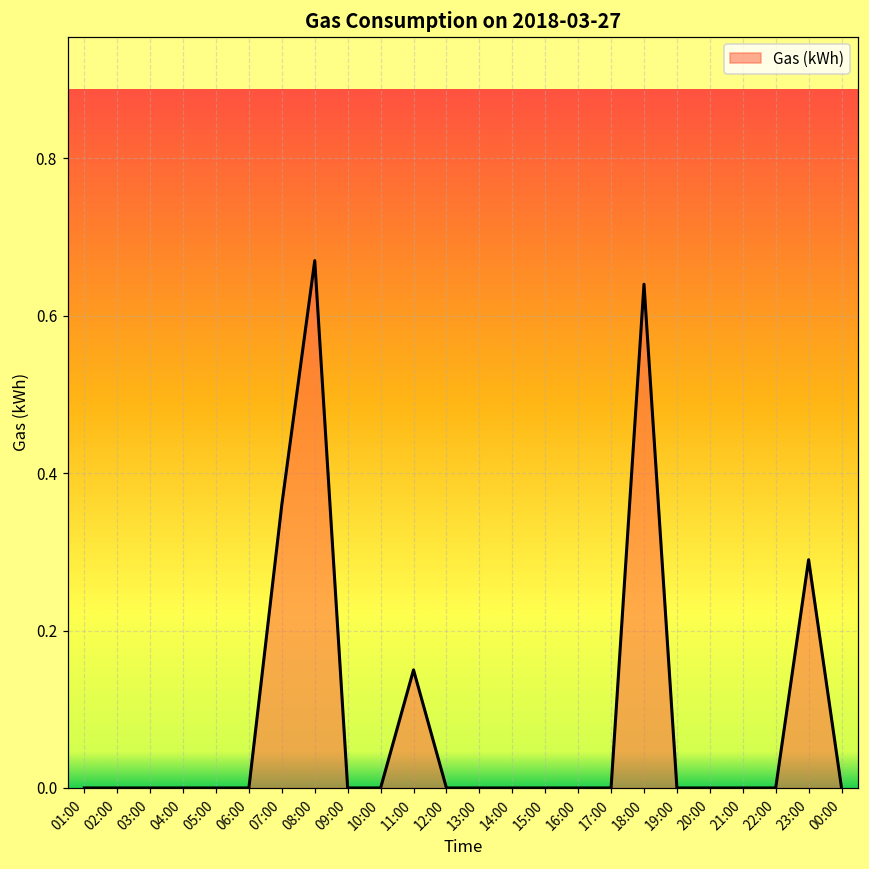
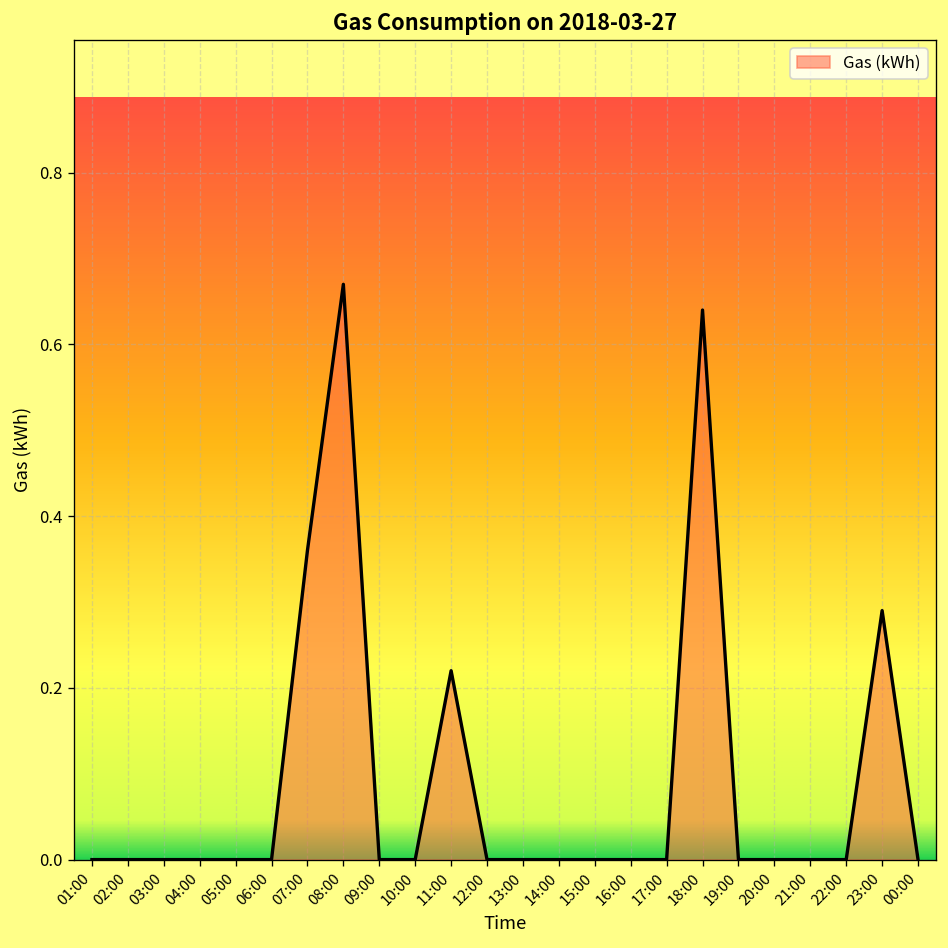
11:00: 0.15 -> 0.22
